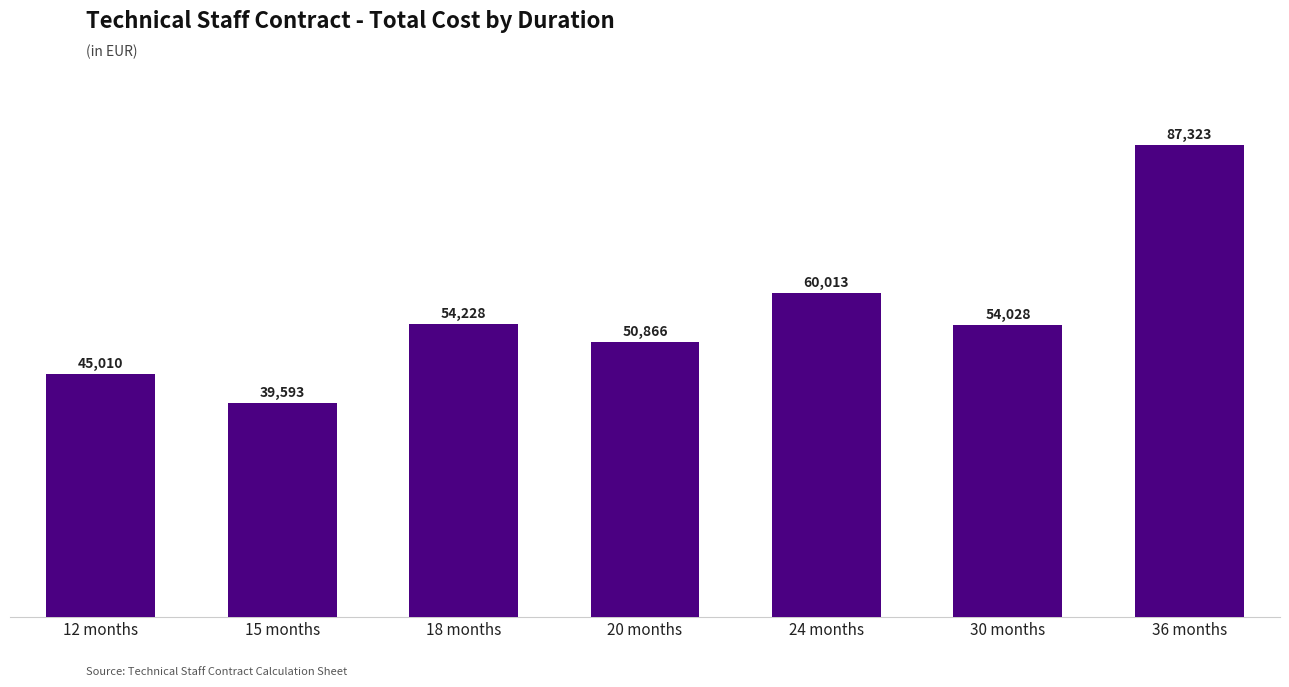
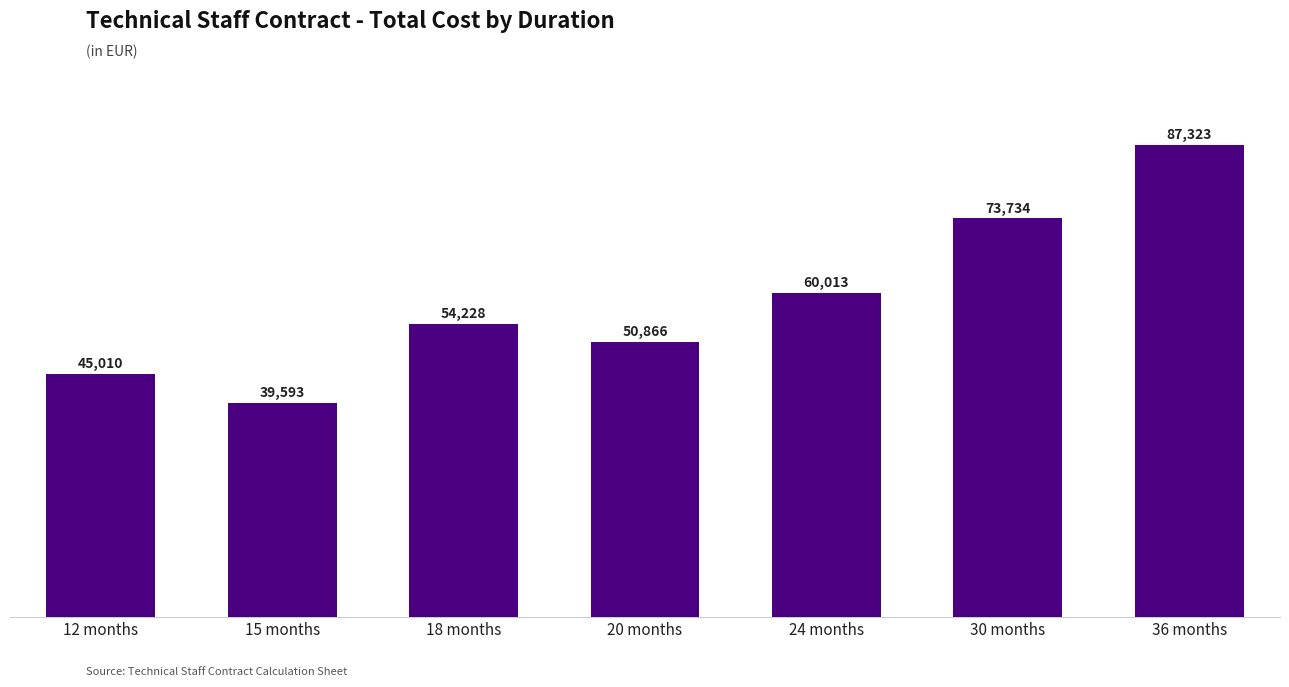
30 months: 54,028 -> 73,734
